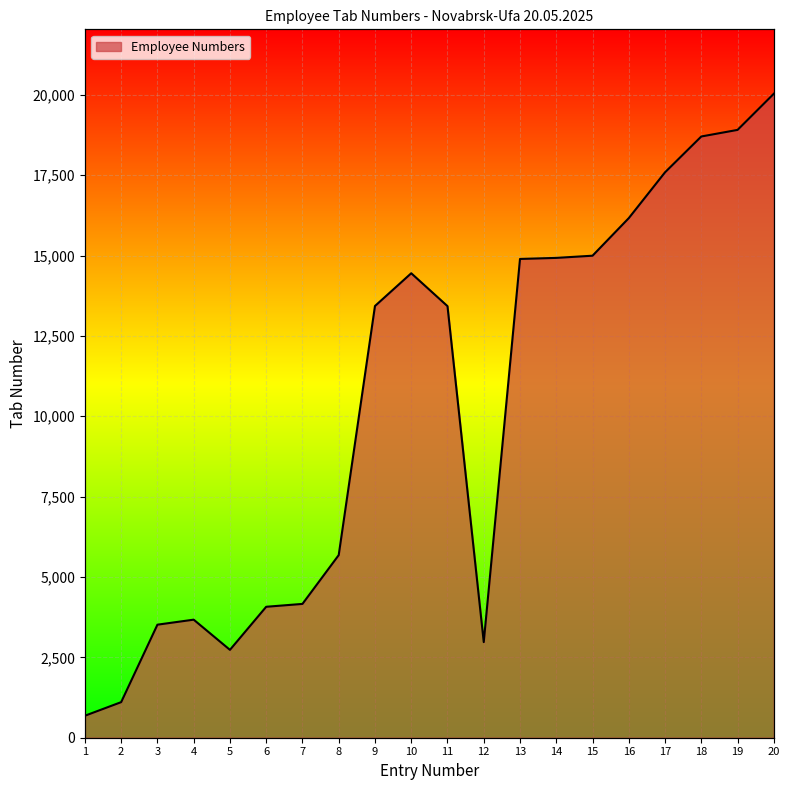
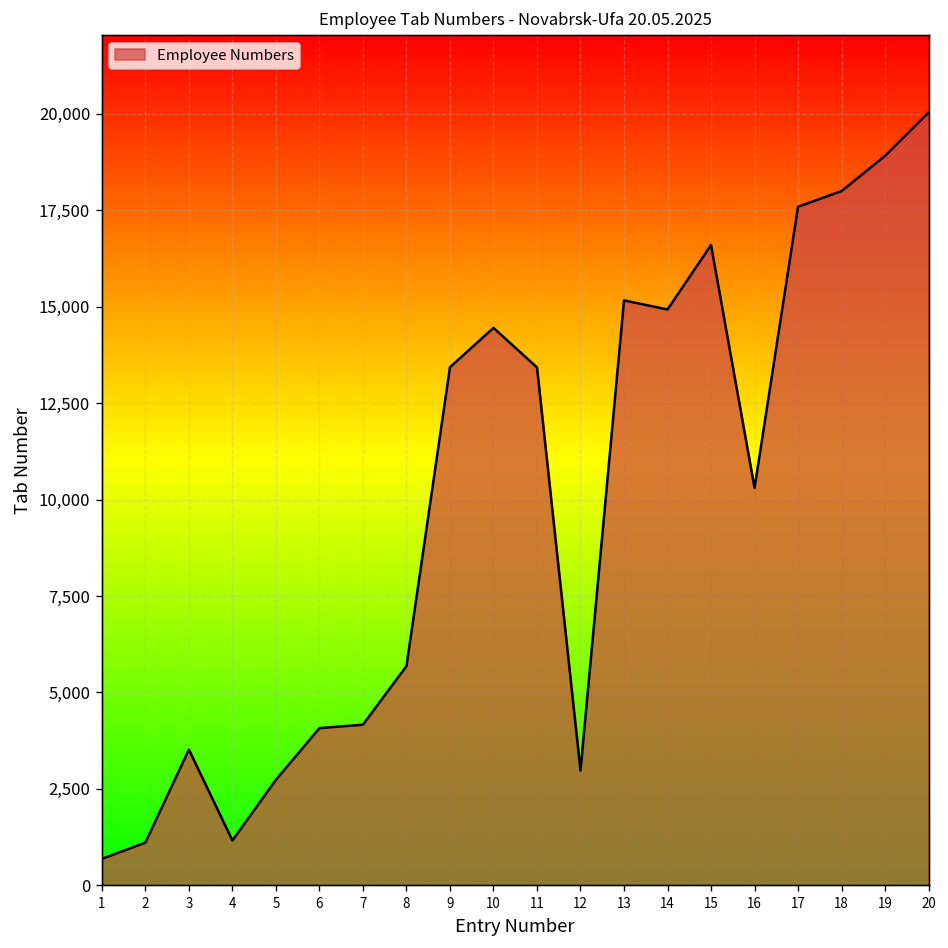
4: 3,700 -> 1,200
13: 14,900 -> 15,200
15: 15,000 -> 16,600
16: 16,200 -> 10,300
18: 18,700 -> 18,000
